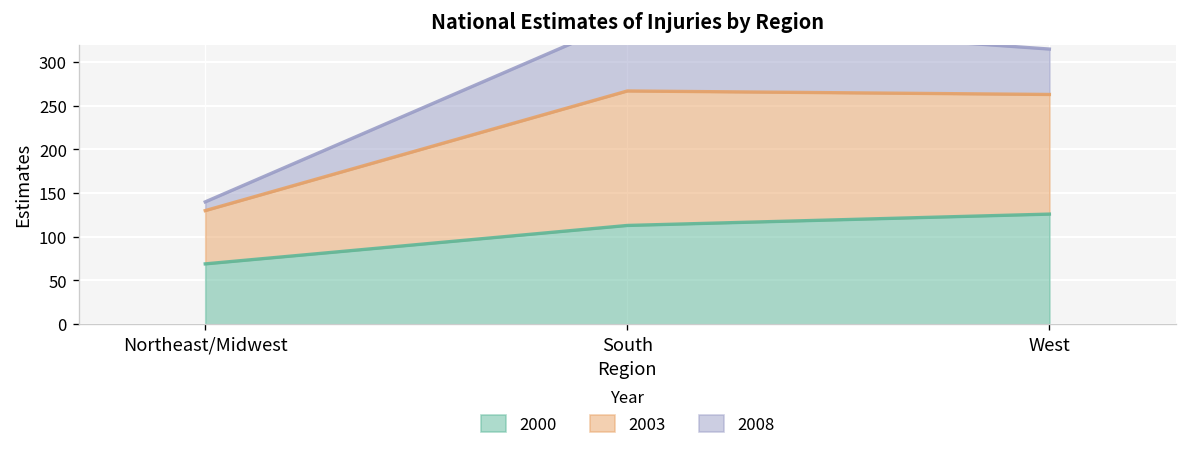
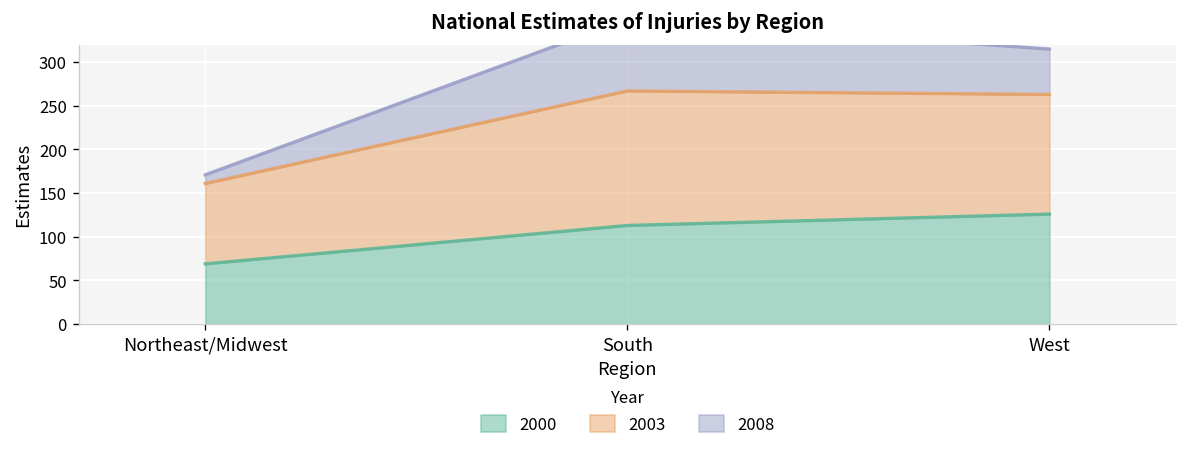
2003, Northeast/Midwest: 60 -> 90
